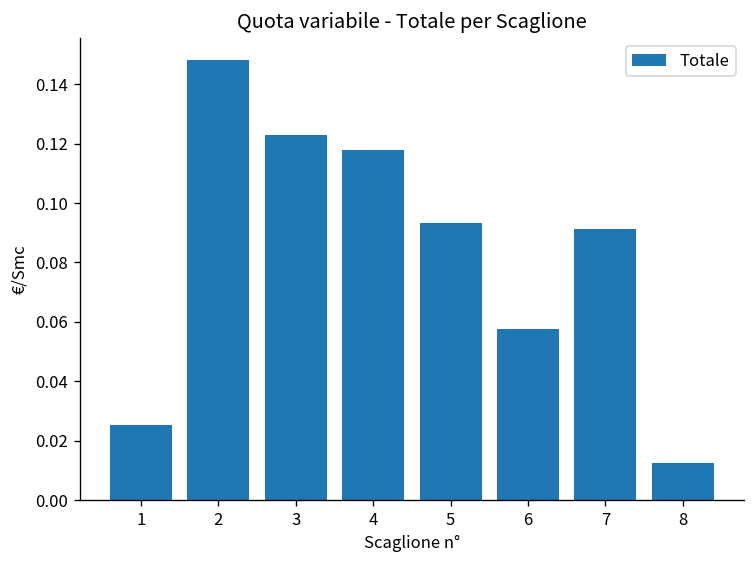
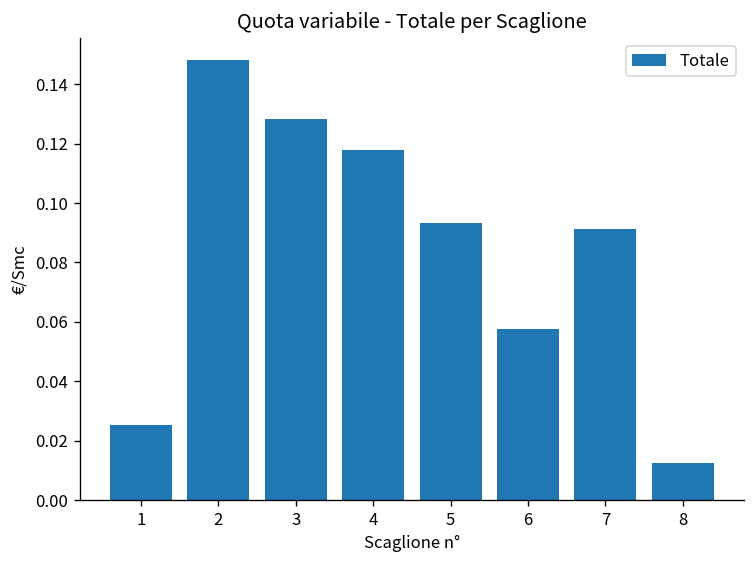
3: 0.123 -> 0.128
